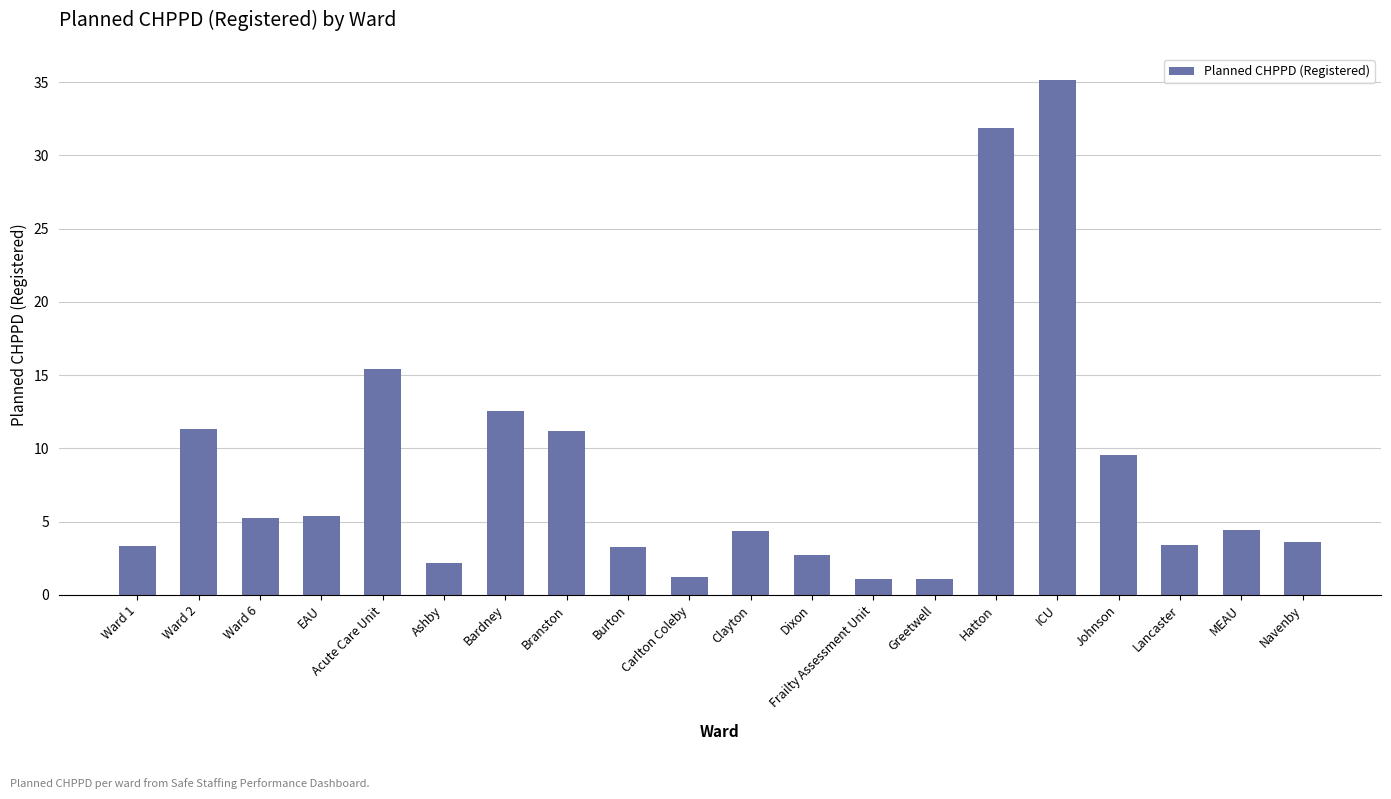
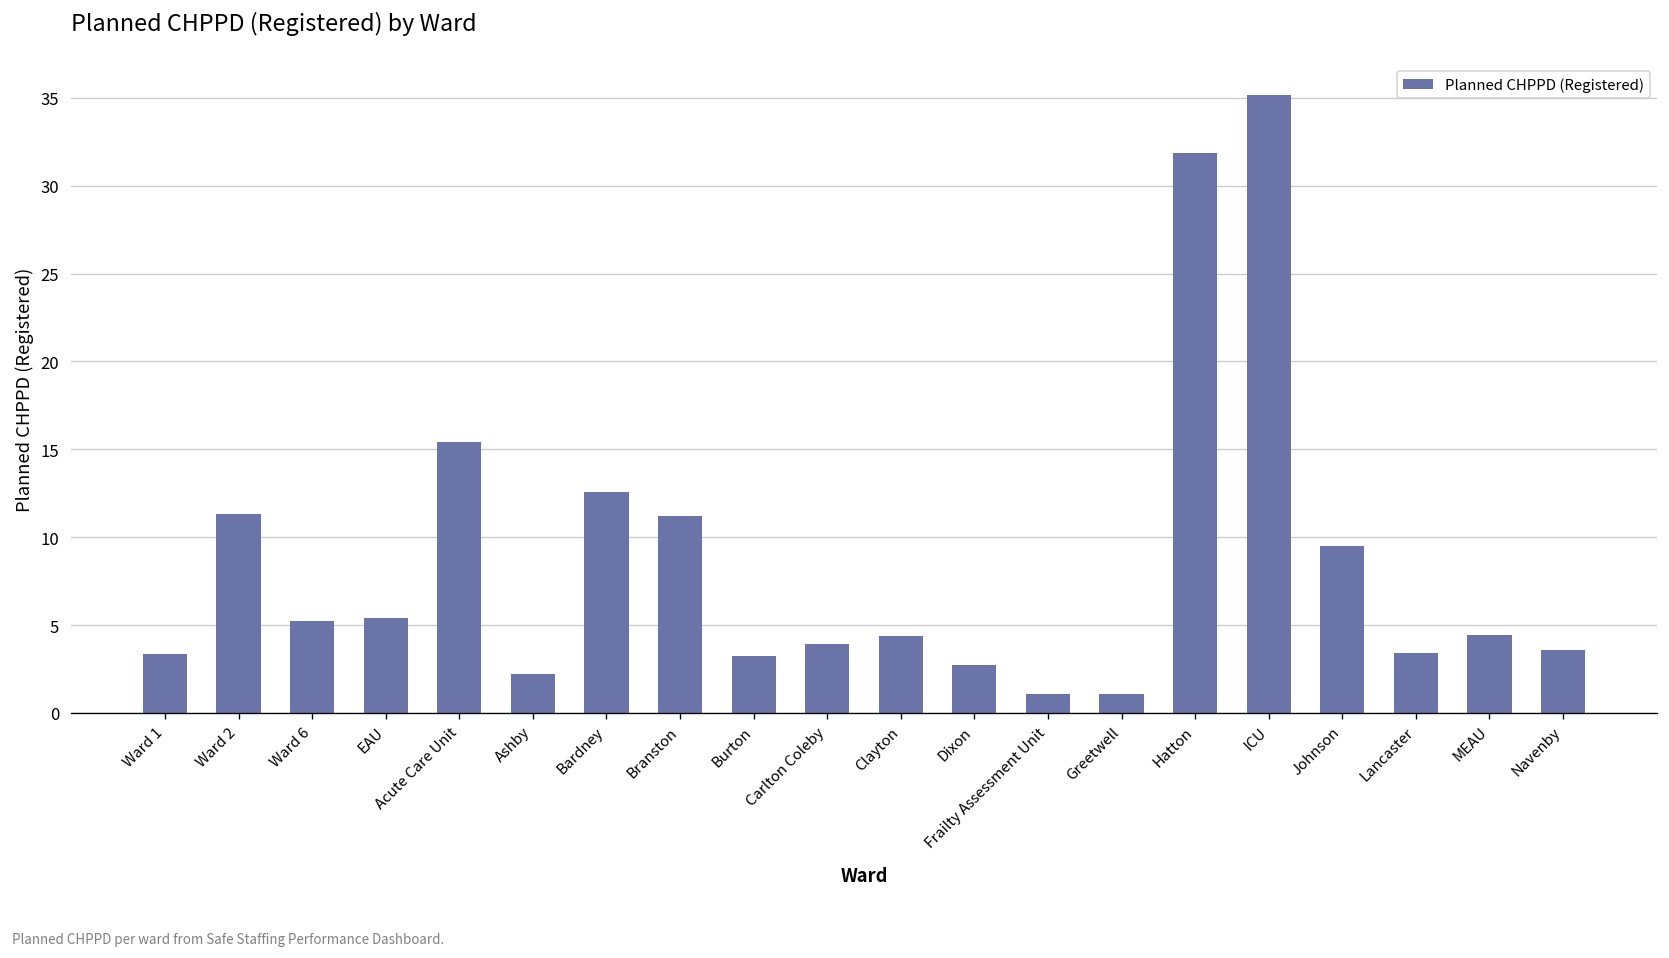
Carlton Coleby: 1.2 -> 3.9
